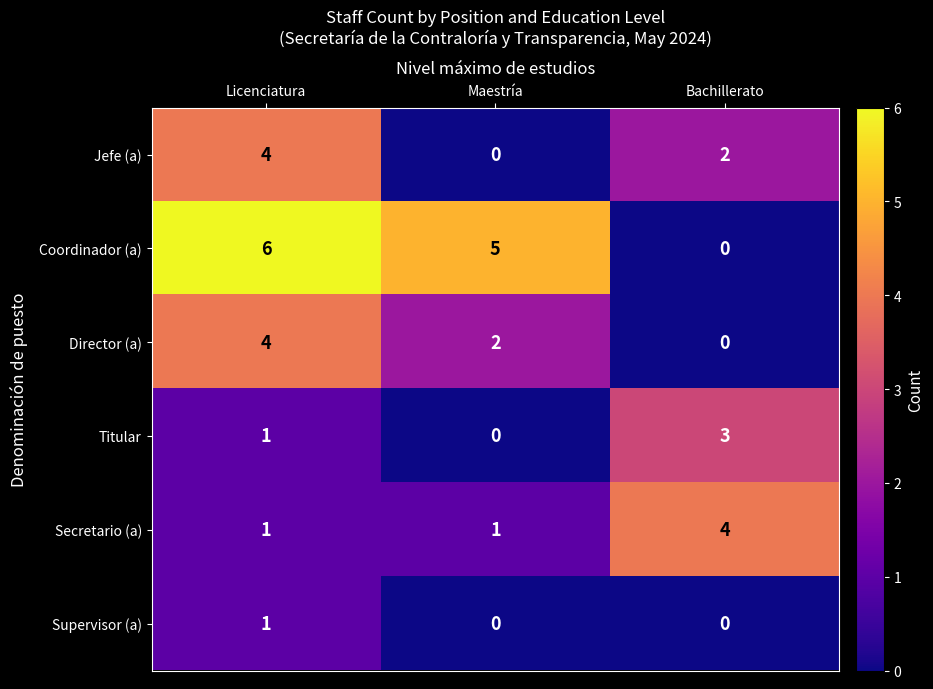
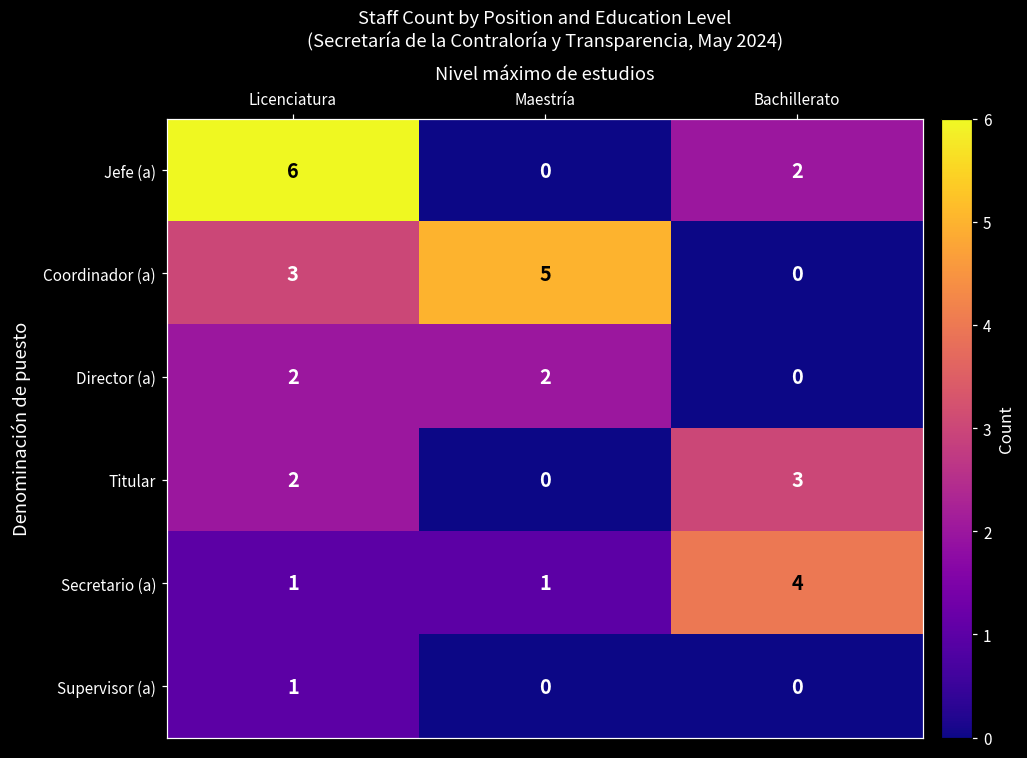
Jefe (a), Licenciatura: 4 -> 6
Coordinador (a), Licenciatura: 6 -> 3
Director (a), Licenciatura: 4 -> 2
Titular, Licenciatura: 1 -> 2
